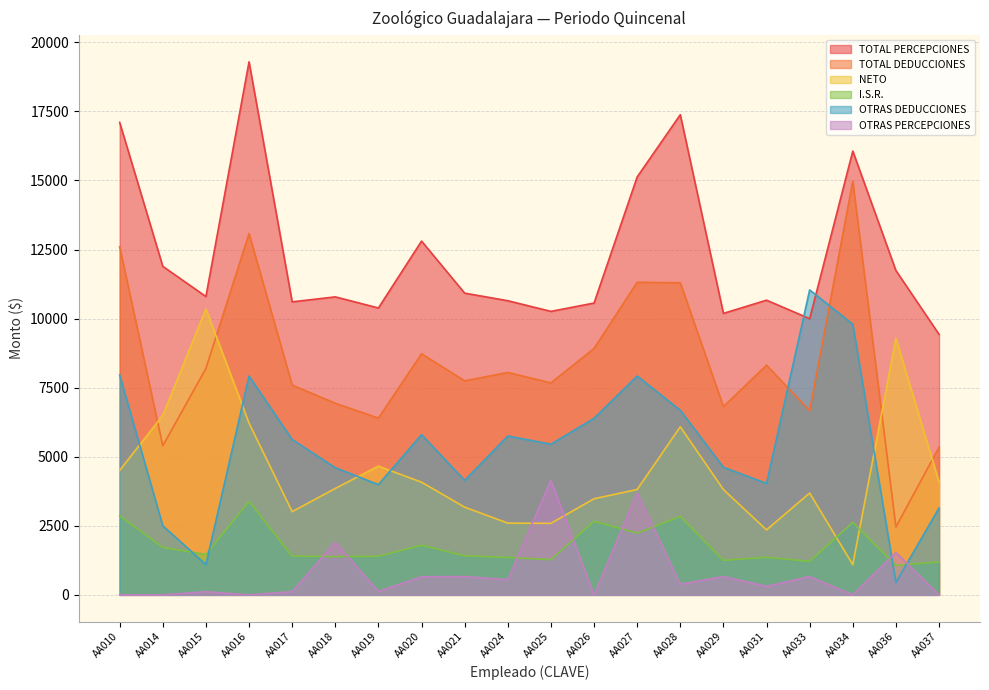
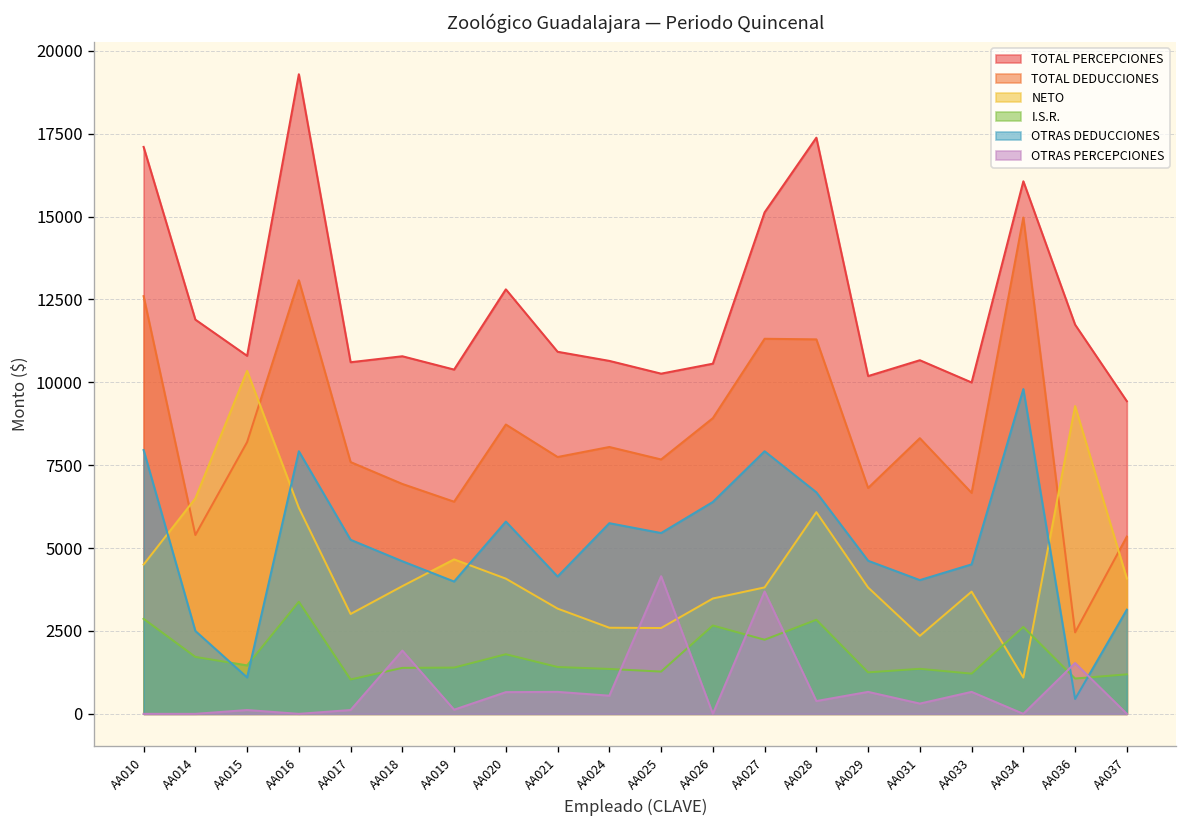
I.S.R., AA017: 1400 -> 1000
OTRAS DEDUCCIONES, AA017: 5600 -> 5300
OTRAS DEDUCCIONES, AA033: 11000 -> 4500
